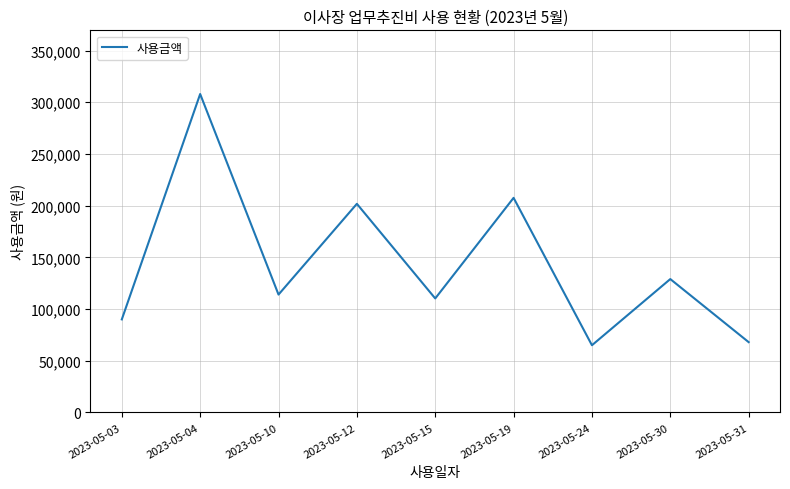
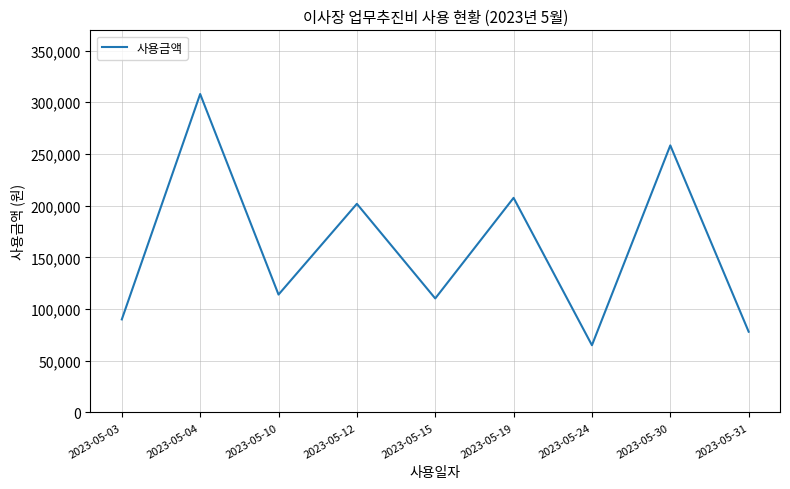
2023-05-30: 129,000 -> 258,000
2023-05-31: 68,000 -> 78,000
